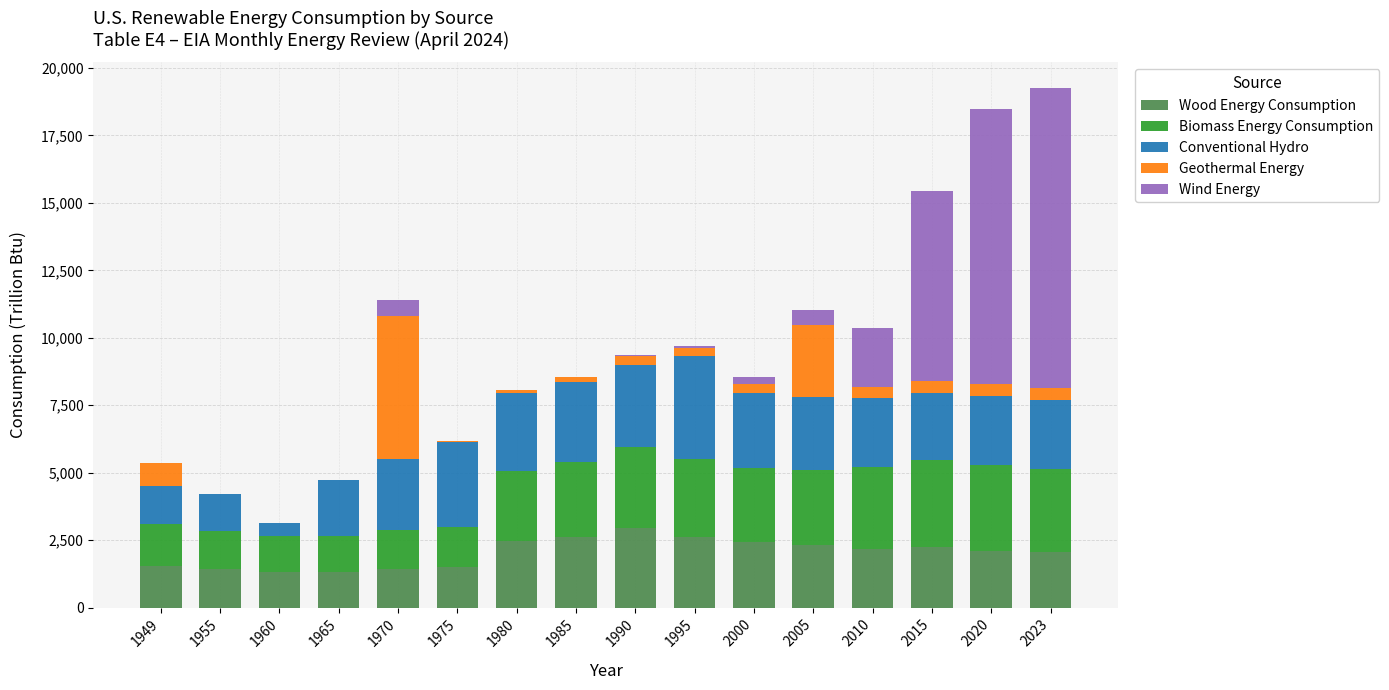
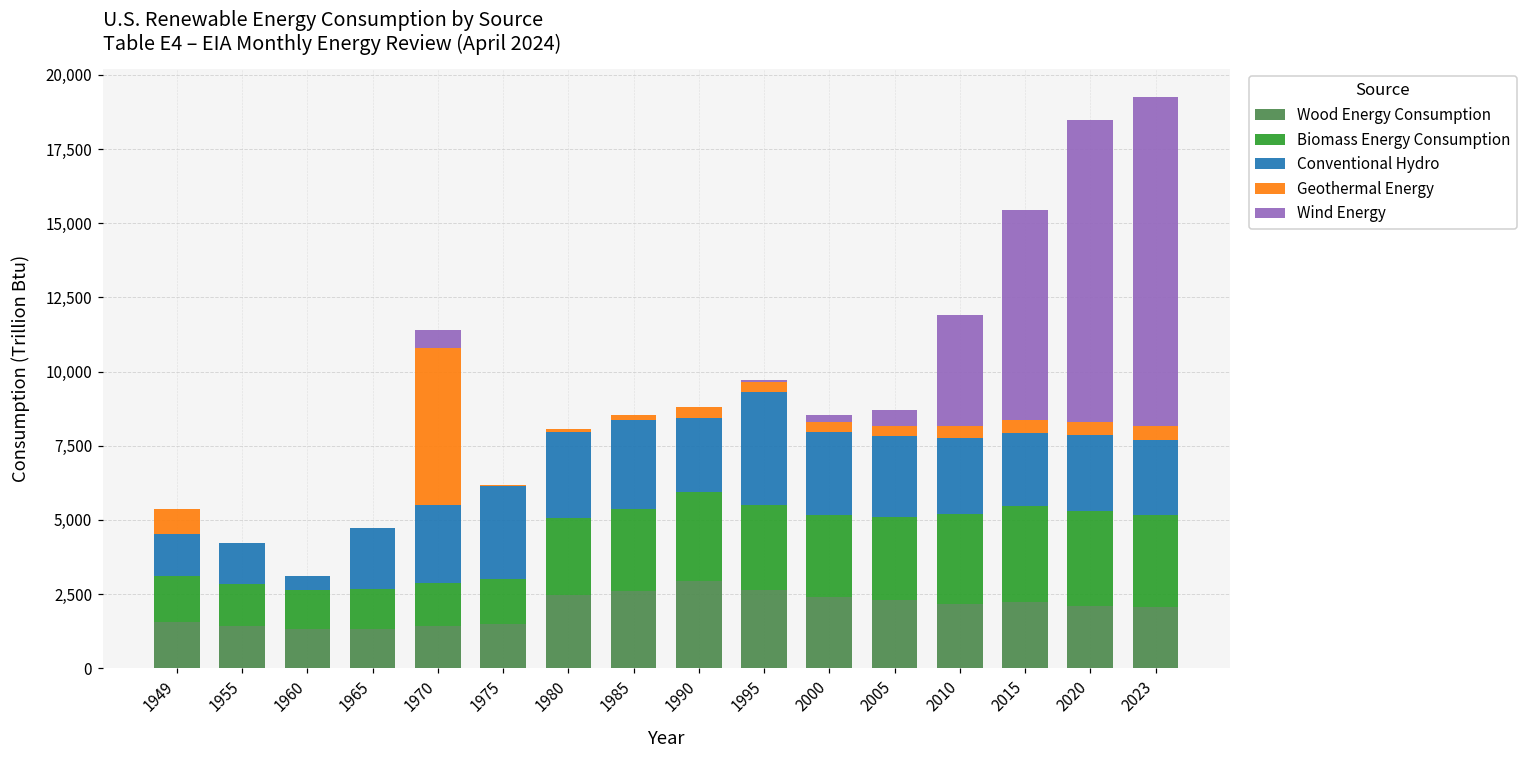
Conventional Hydro, 1990: 3,000 -> 2,500
Geothermal Energy, 2005: 2,700 -> 300
Wind Energy, 2010: 2,200 -> 3,800
